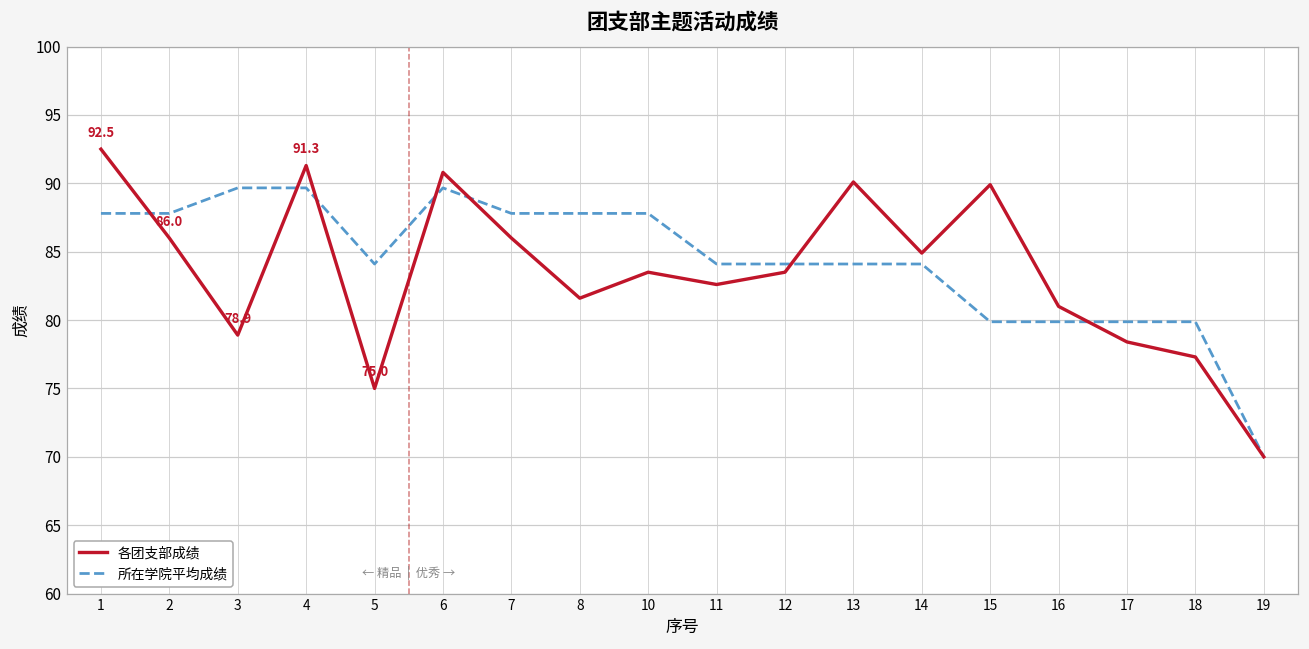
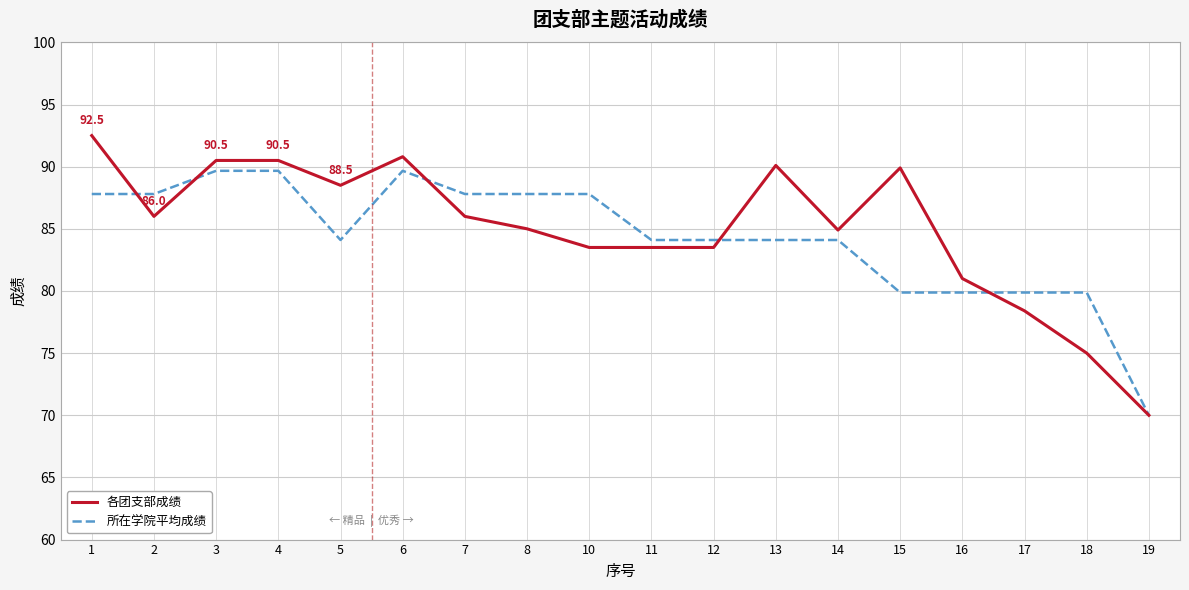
各团支部成绩, 3: 78.9 -> 90.5
各团支部成绩, 4: 91.3 -> 90.5
各团支部成绩, 5: 75.0 -> 88.5
各团支部成绩, 8: 81.6 -> 85.0
各团支部成绩, 11: 82.6 -> 83.5
各团支部成绩, 18: 77.3 -> 75.0
